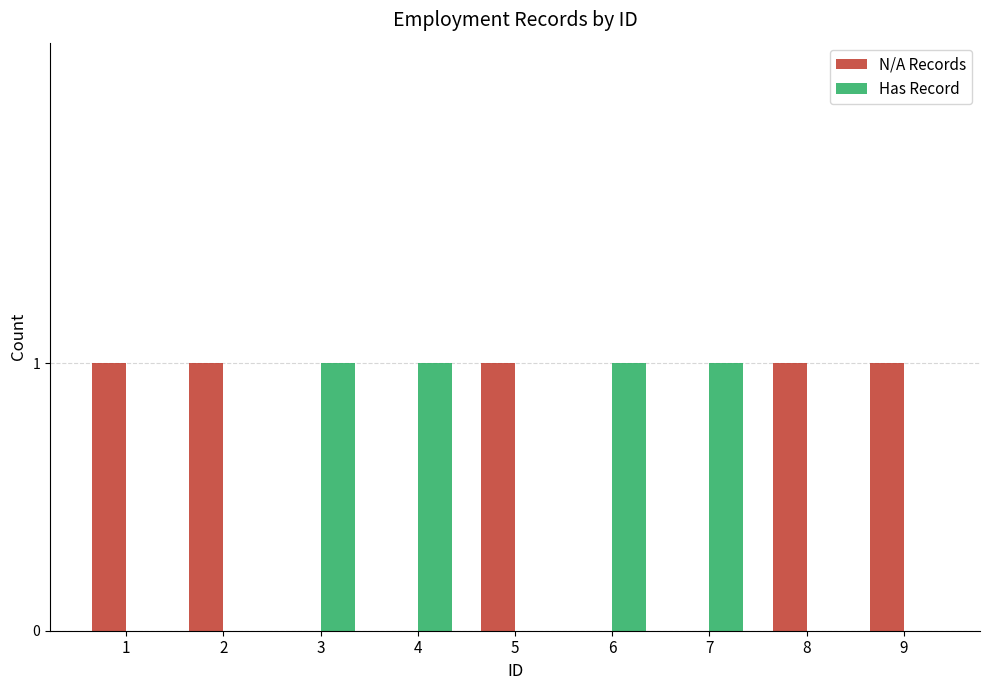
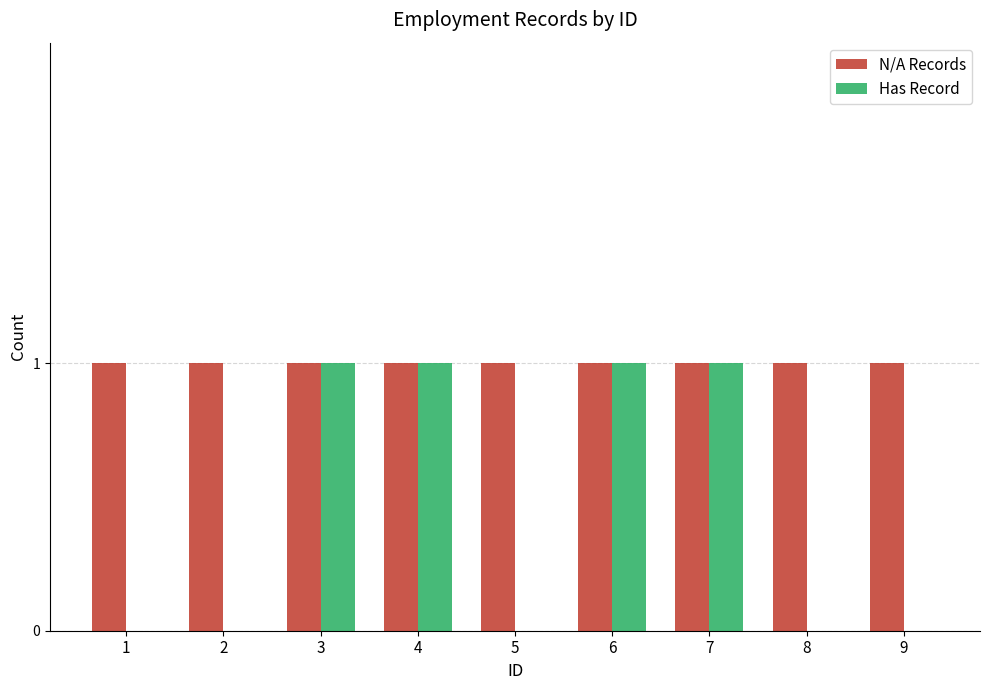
N/A Records, 3: 0 -> 1
N/A Records, 4: 0 -> 1
N/A Records, 6: 0 -> 1
N/A Records, 7: 0 -> 1
